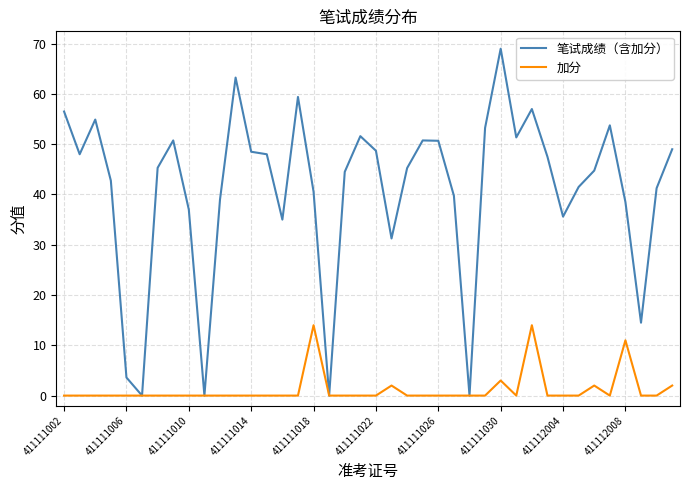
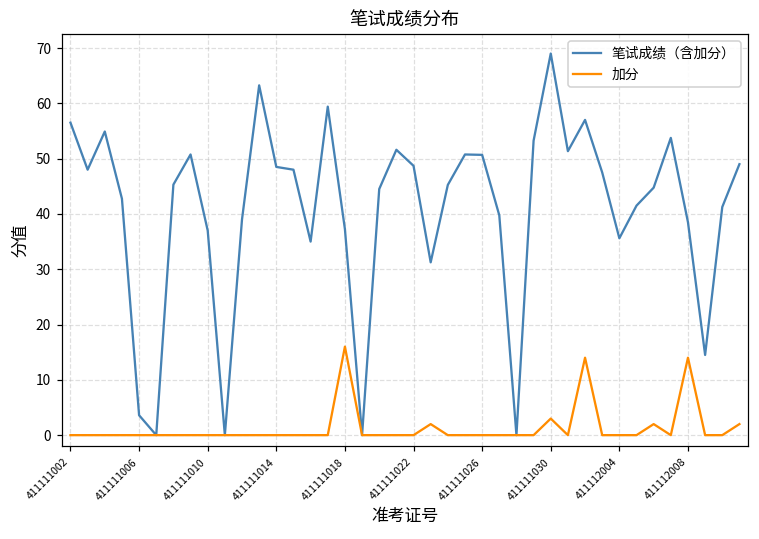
笔试成绩（含加分）, 411111018: 41 -> 37
加分, 411111018: 14 -> 16
加分, 411112008: 11 -> 14
